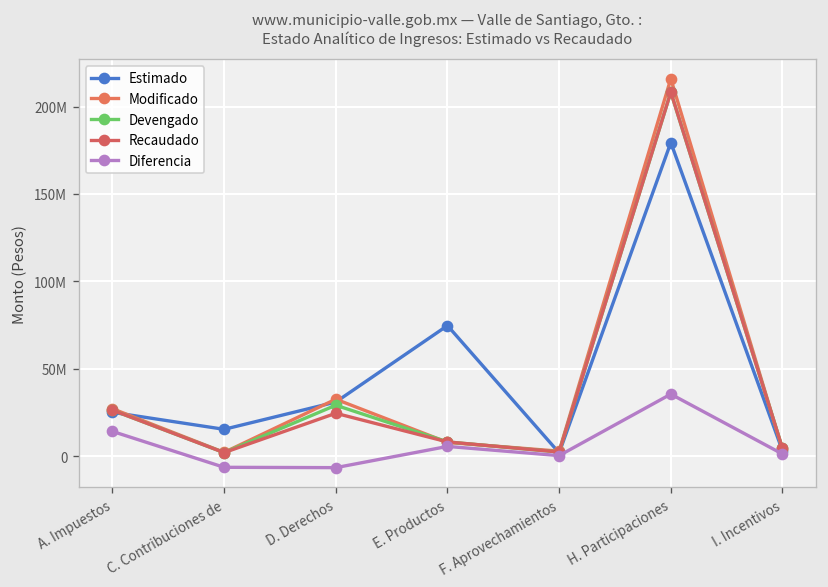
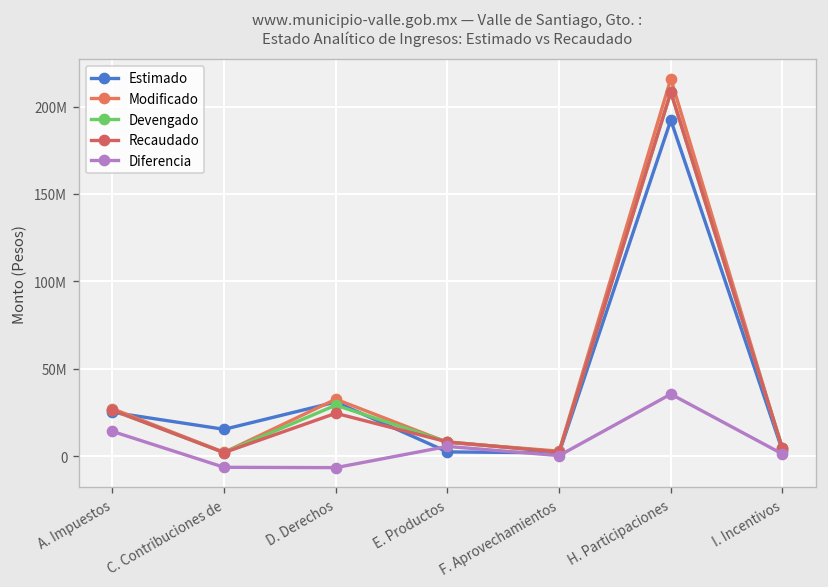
Estimado, E. Productos: 75000000 -> 3000000
Estimado, H. Participaciones: 179000000 -> 192000000
